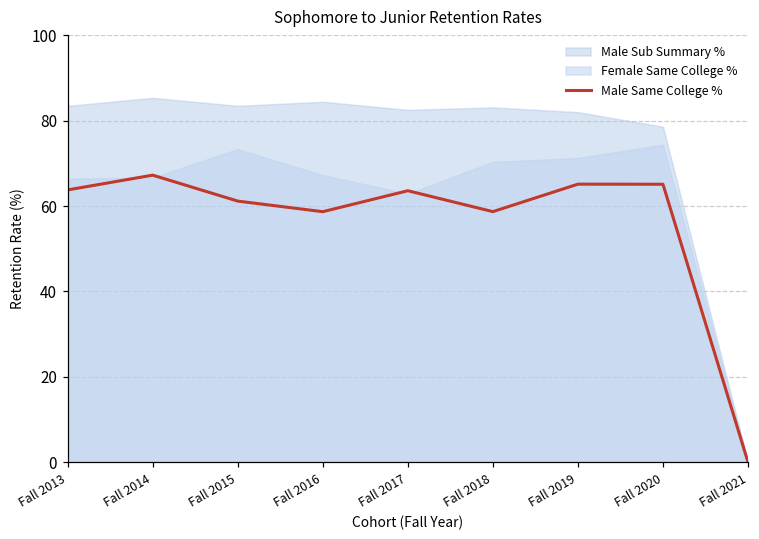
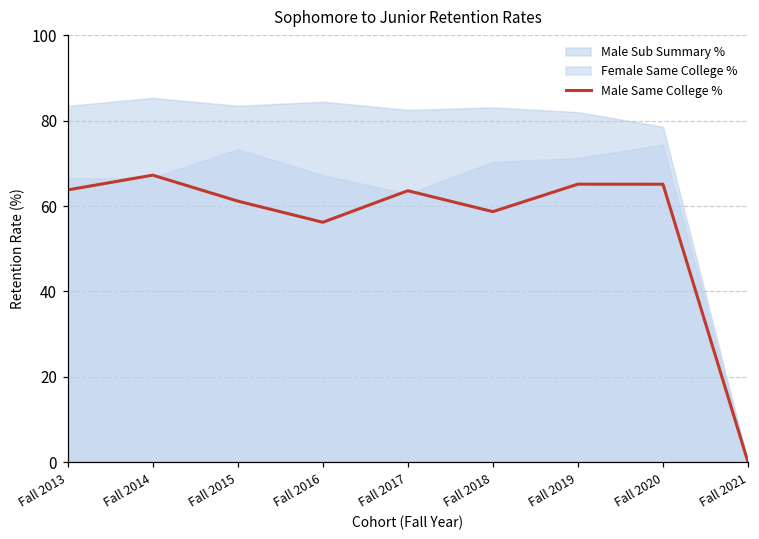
Male Same College %, Fall 2016: 59 -> 56
